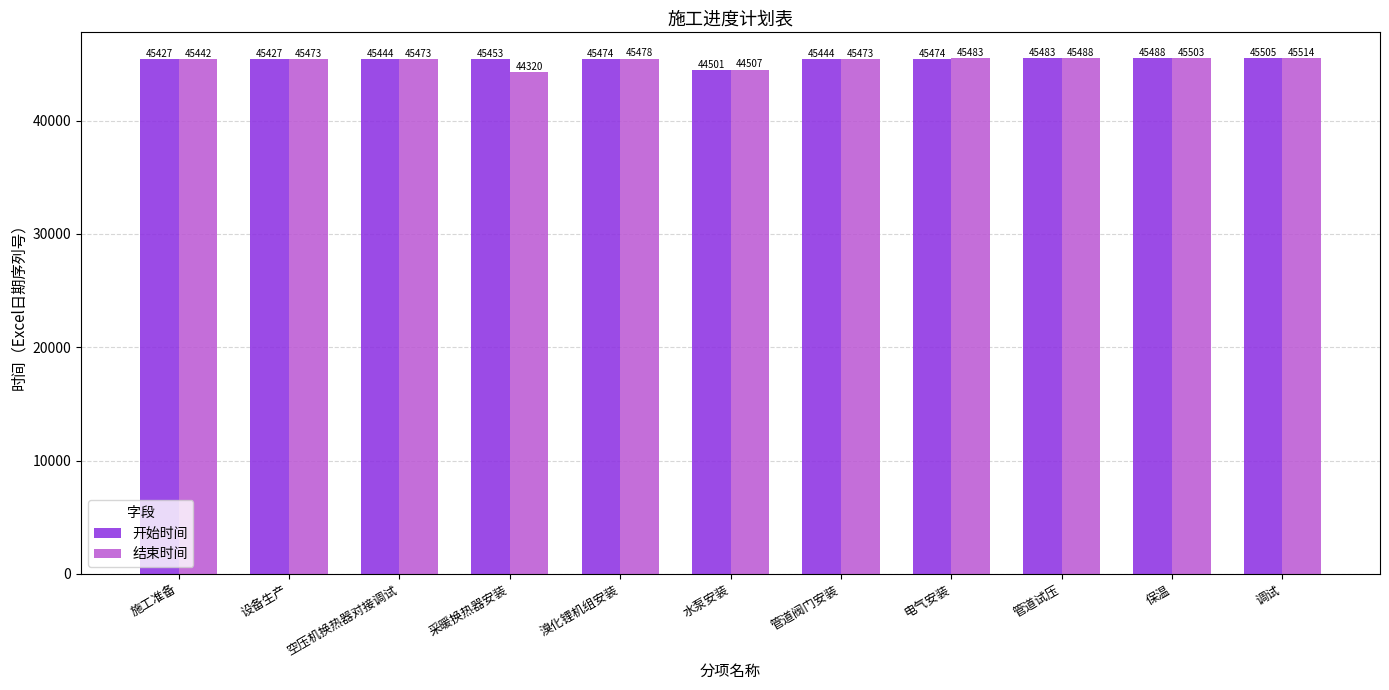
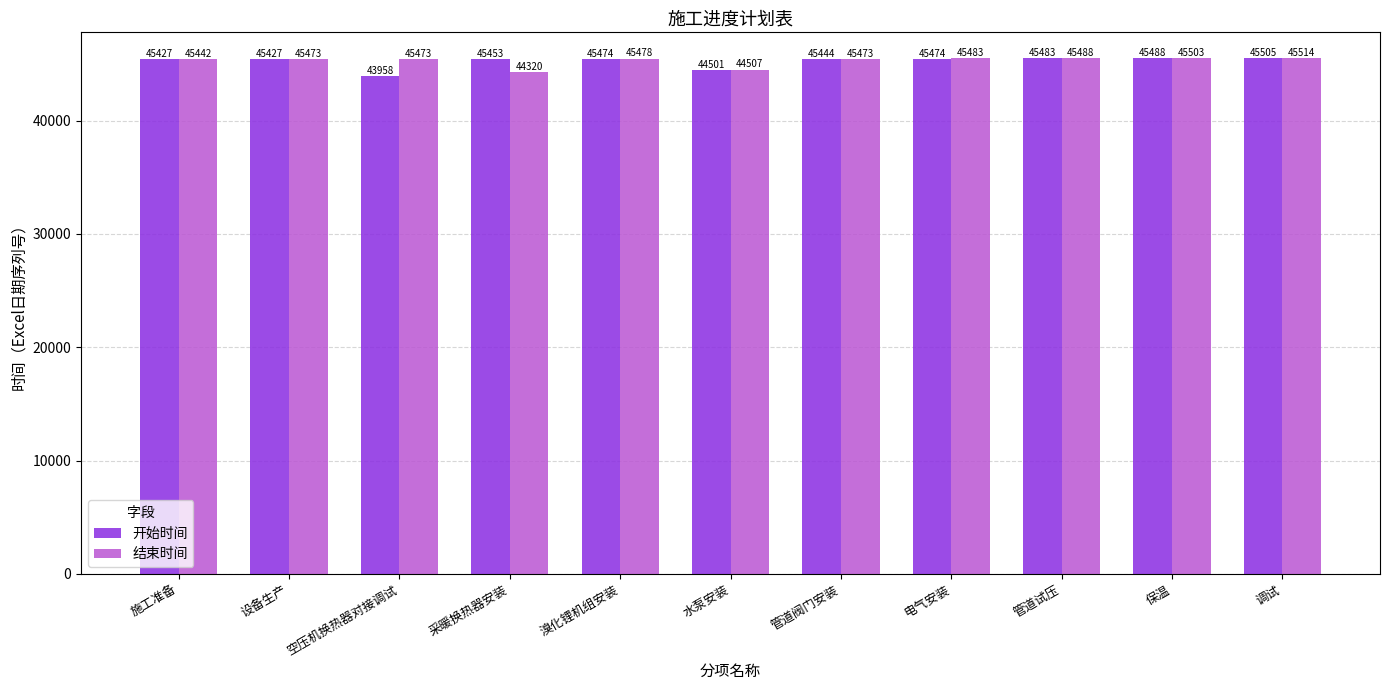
开始时间, 空压机换热器对接调试: 45444 -> 43958
